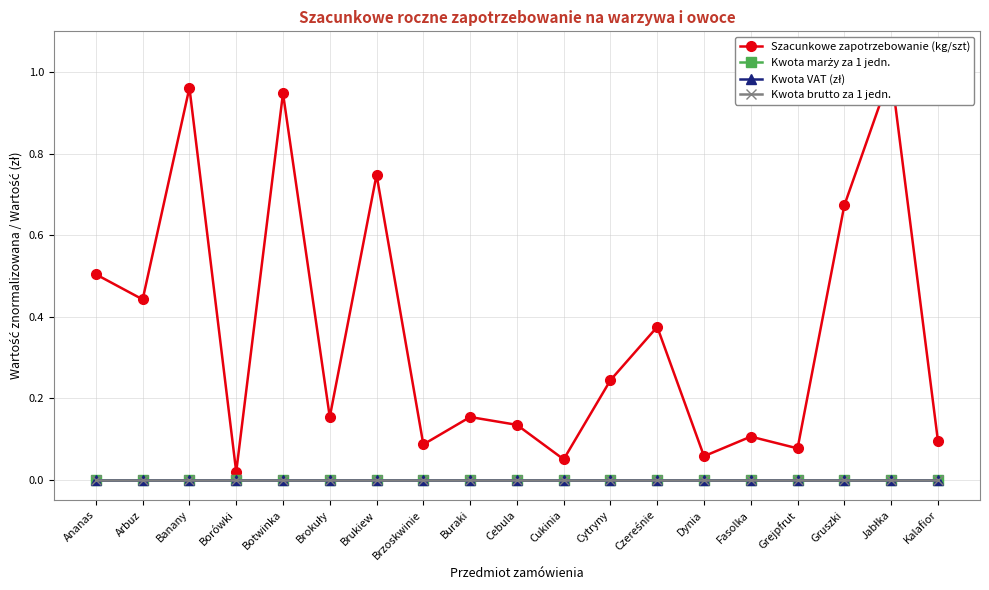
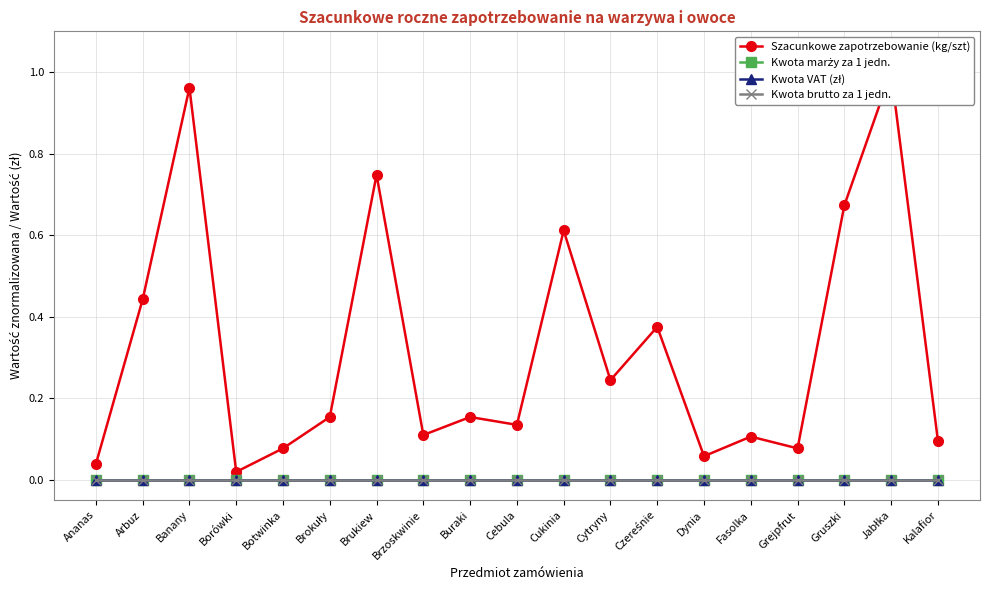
Szacunkowe zapotrzebowanie (kg/szt), Ananas: 0.50 -> 0.04
Szacunkowe zapotrzebowanie (kg/szt), Botwinka: 0.95 -> 0.08
Szacunkowe zapotrzebowanie (kg/szt), Brzoskwinie: 0.09 -> 0.11
Szacunkowe zapotrzebowanie (kg/szt), Cukinia: 0.05 -> 0.61
